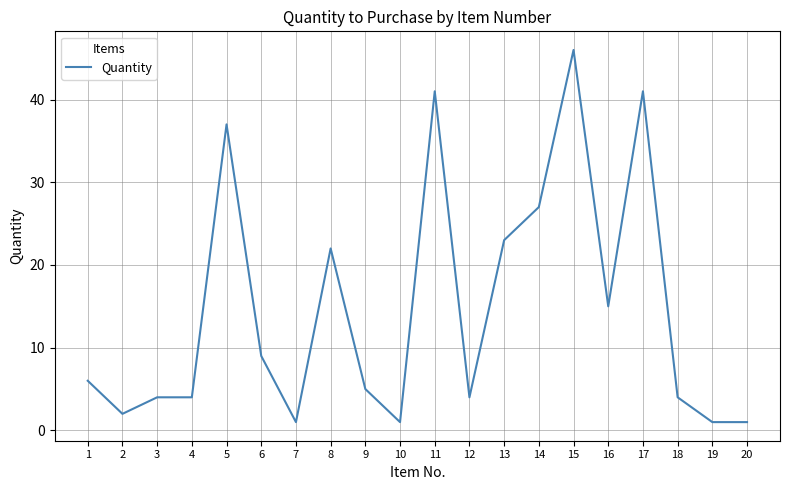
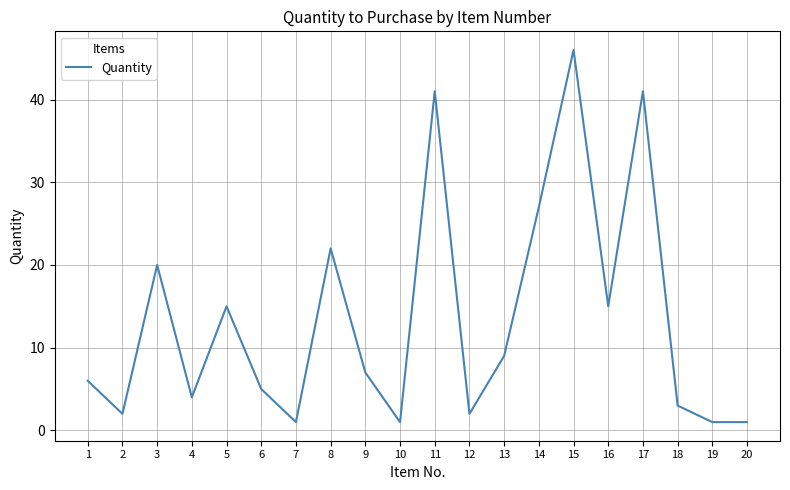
3: 4 -> 20
5: 37 -> 15
6: 9 -> 5
9: 5 -> 7
12: 4 -> 2
13: 23 -> 9
18: 4 -> 3
